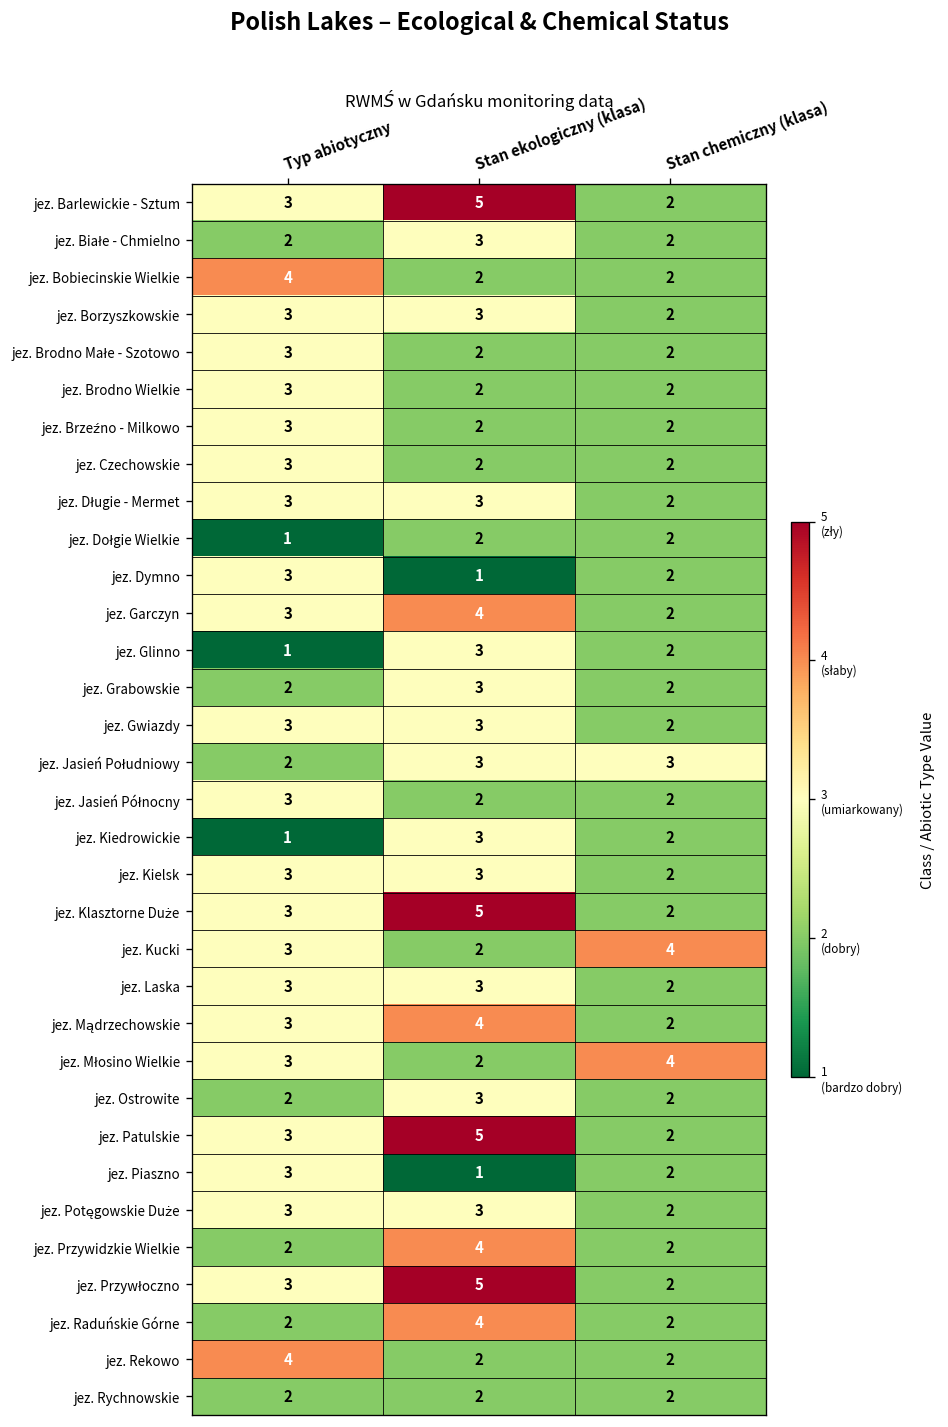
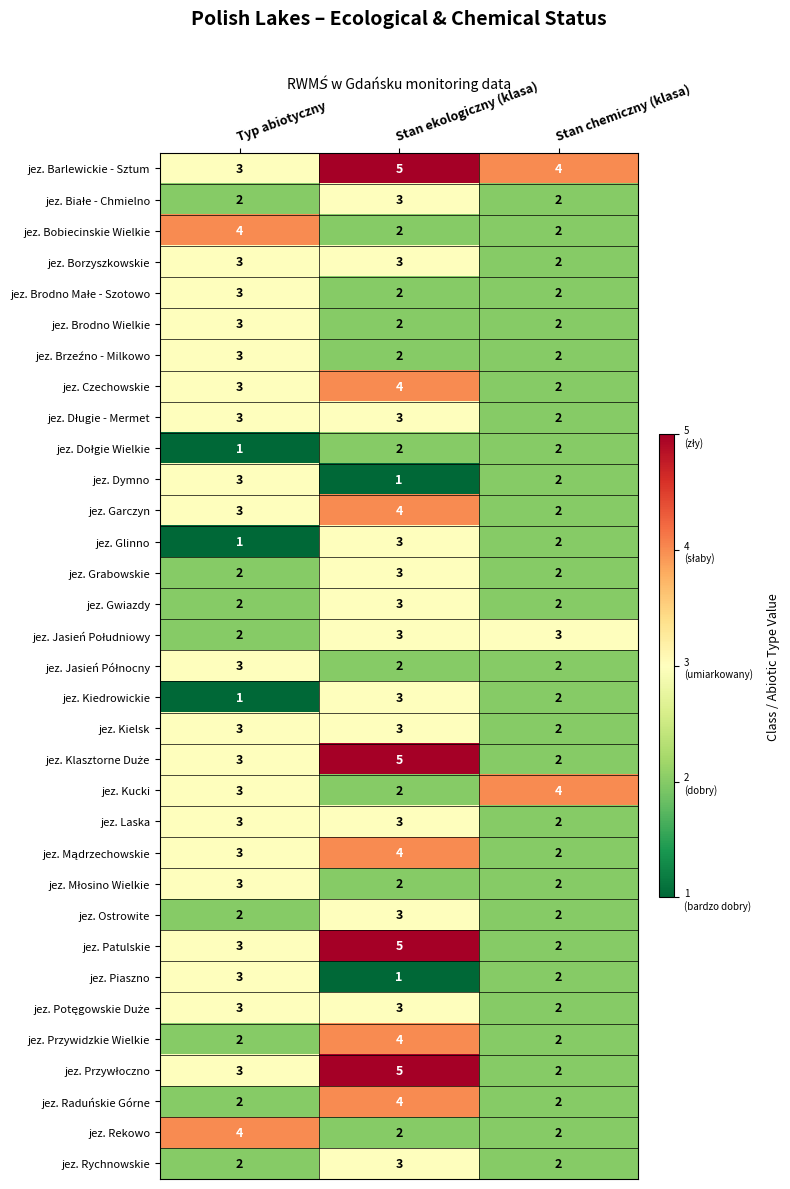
jez. Barlewickie - Sztum, Stan chemiczny (klasa): 2 -> 4
jez. Czechowskie, Stan ekologiczny (klasa): 2 -> 4
jez. Gwiazdy, Typ abiotyczny: 3 -> 2
jez. Młosino Wielkie, Stan chemiczny (klasa): 4 -> 2
jez. Rychnowskie, Stan ekologiczny (klasa): 2 -> 3
